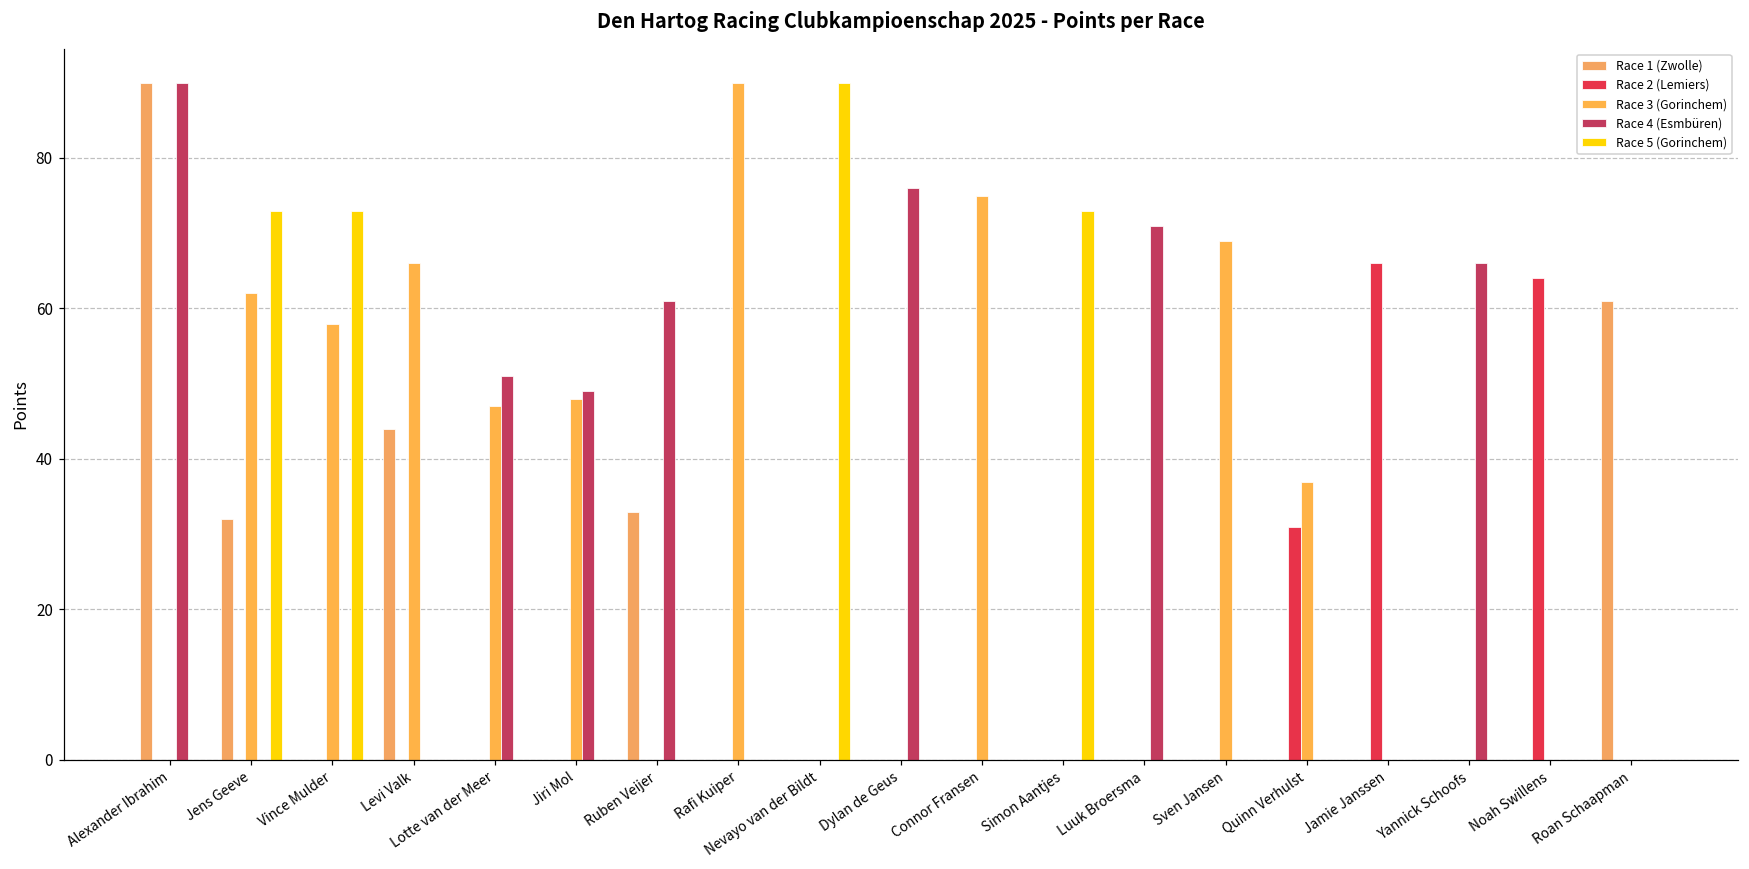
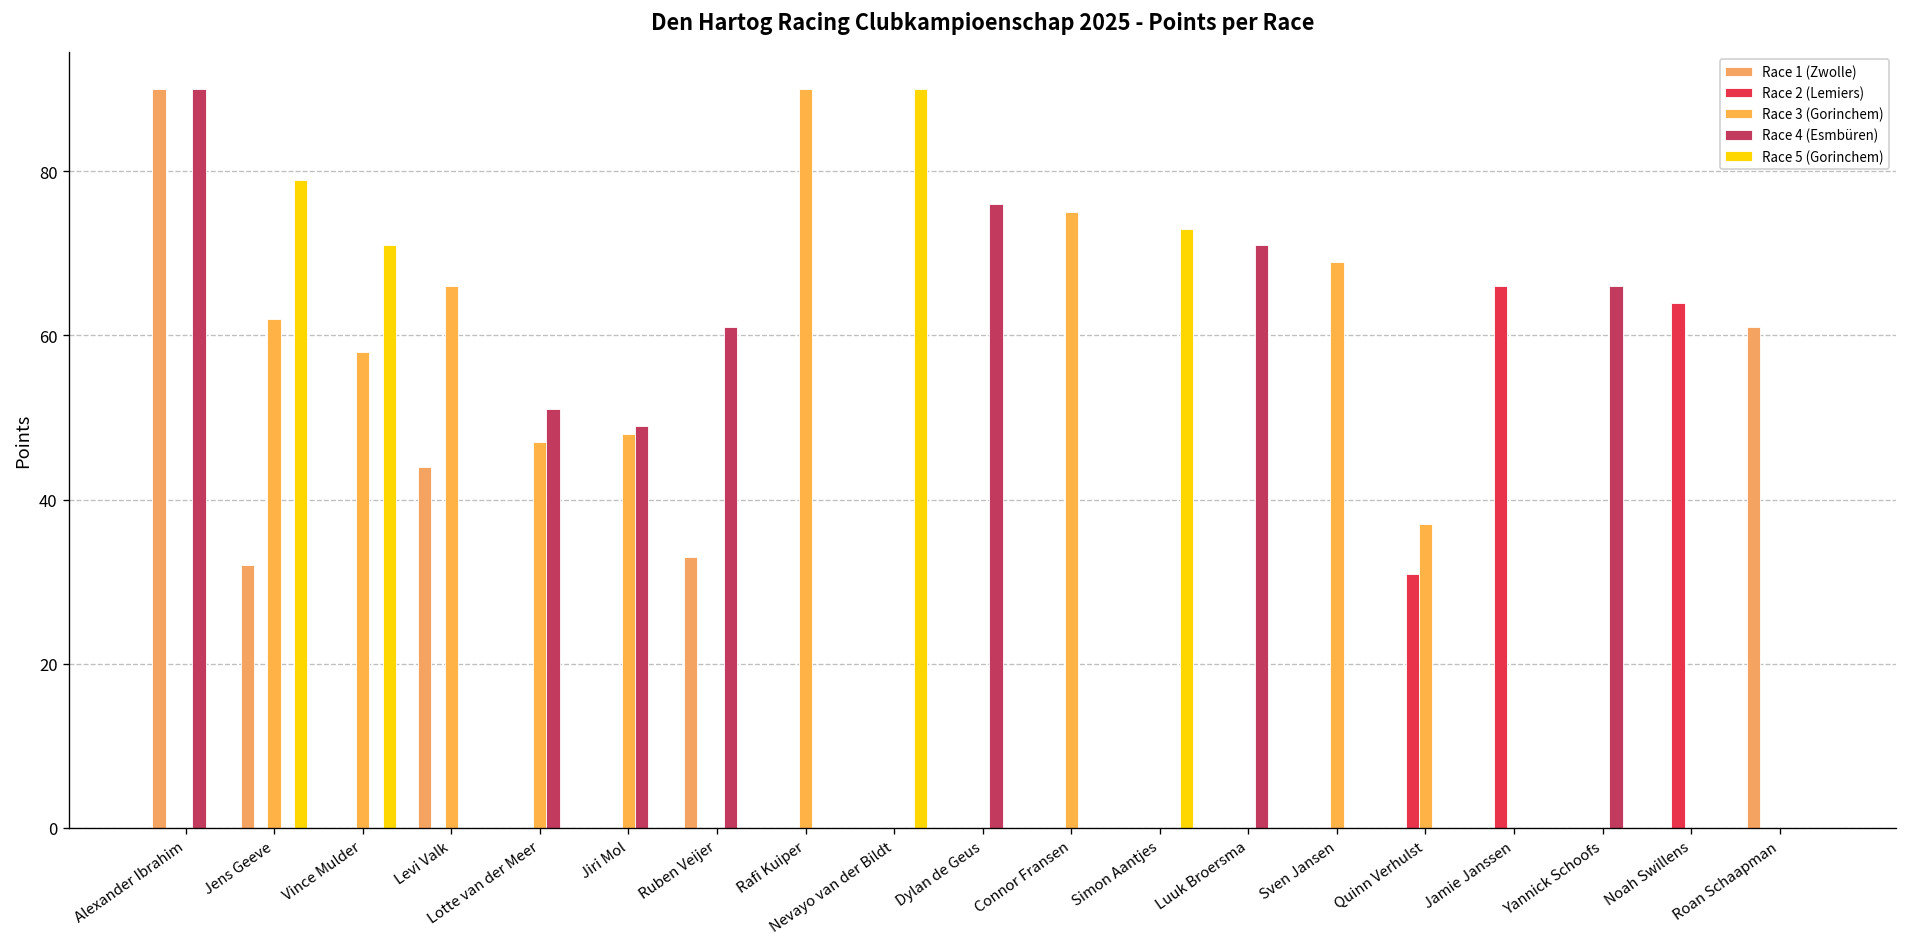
Race 5 (Gorinchem), Jens Geeve: 73 -> 79
Race 5 (Gorinchem), Vince Mulder: 73 -> 71
